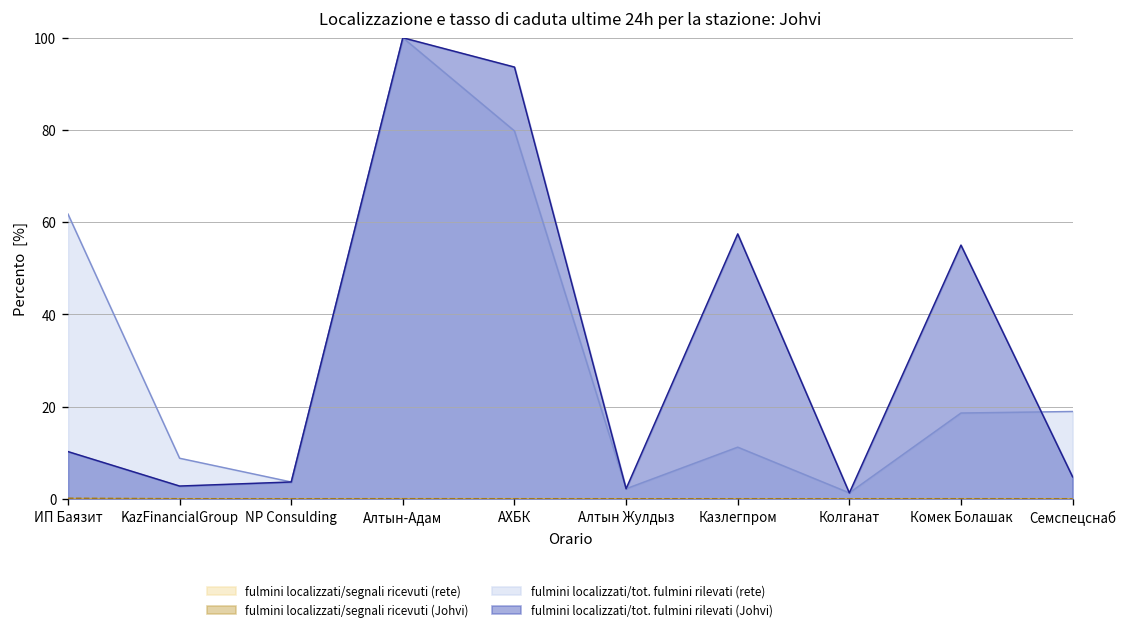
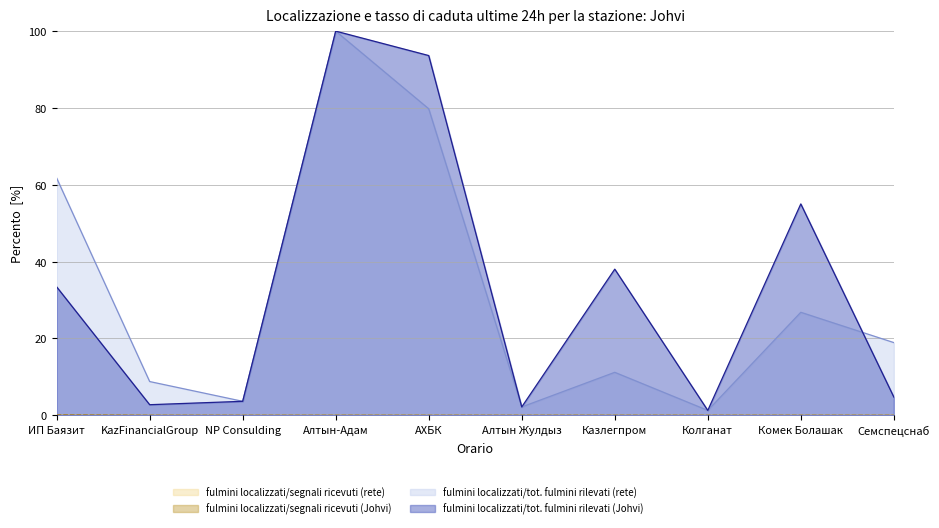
fulmini localizzati/tot. fulmini rilevati (Johvi), ИП Баязит: 10 -> 33
fulmini localizzati/tot. fulmini rilevati (Johvi), Казлегпром: 57 -> 38
fulmini localizzati/tot. fulmini rilevati (rete), Комек Болашак: 19 -> 27
